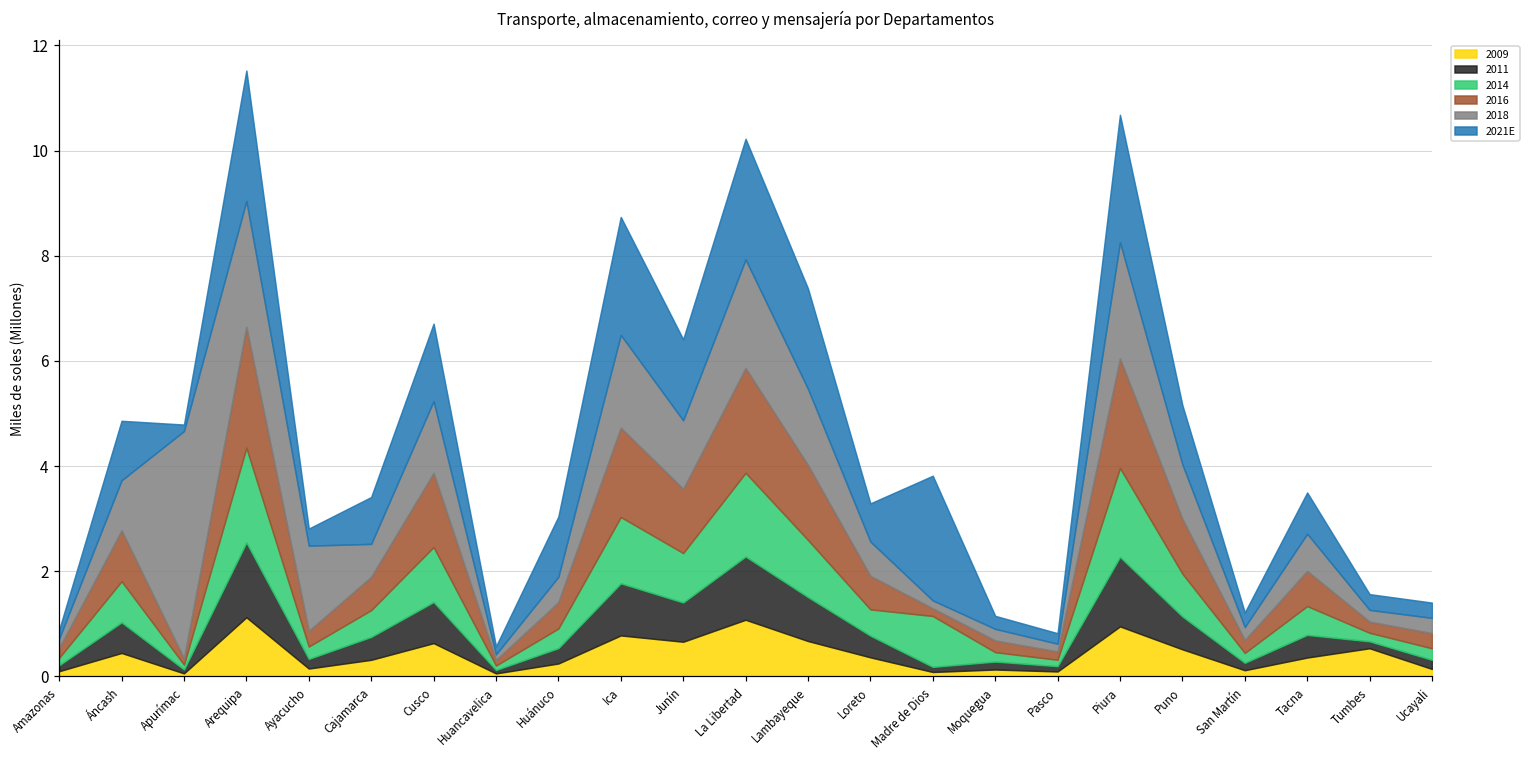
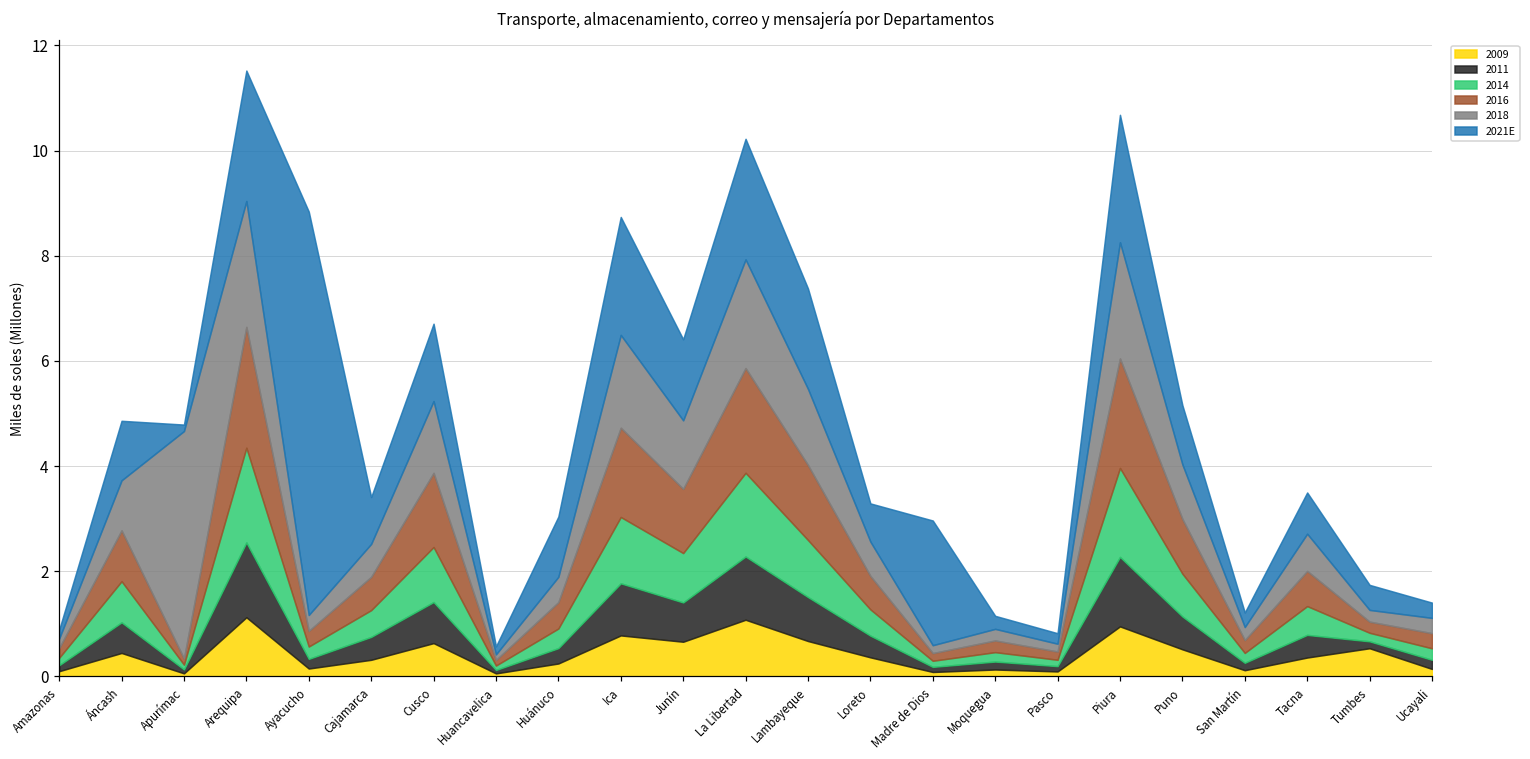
2018, Ayacucho: 1.6 -> 0.3
2021E, Ayacucho: 0.3 -> 7.7
2014, Madre de Dios: 1.0 -> 0.1
2021E, Tumbes: 0.3 -> 0.5
